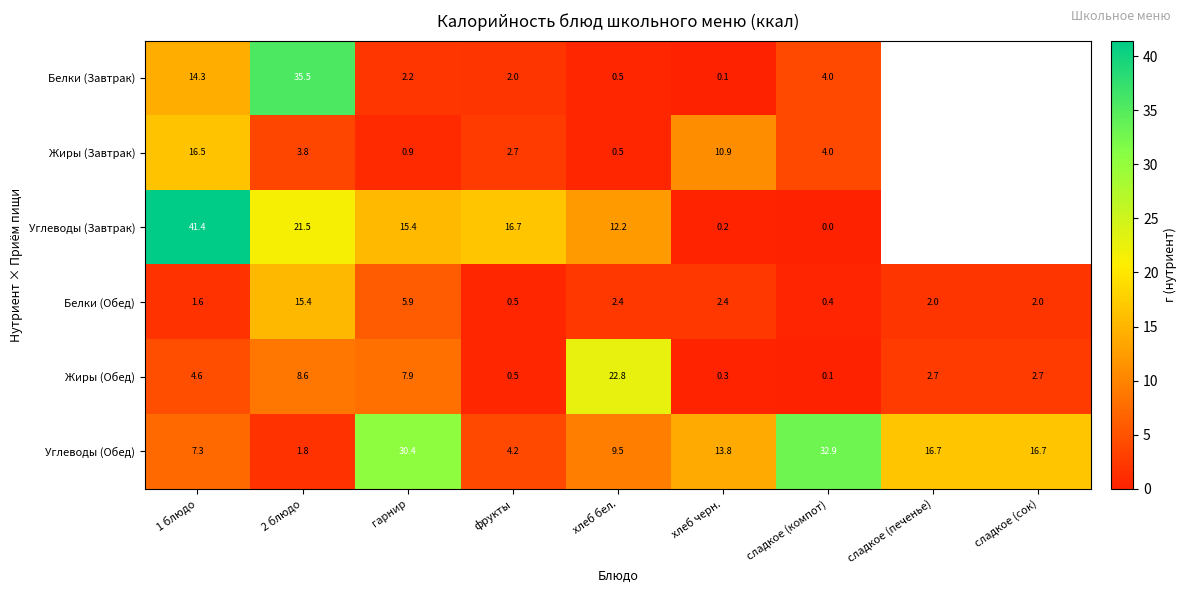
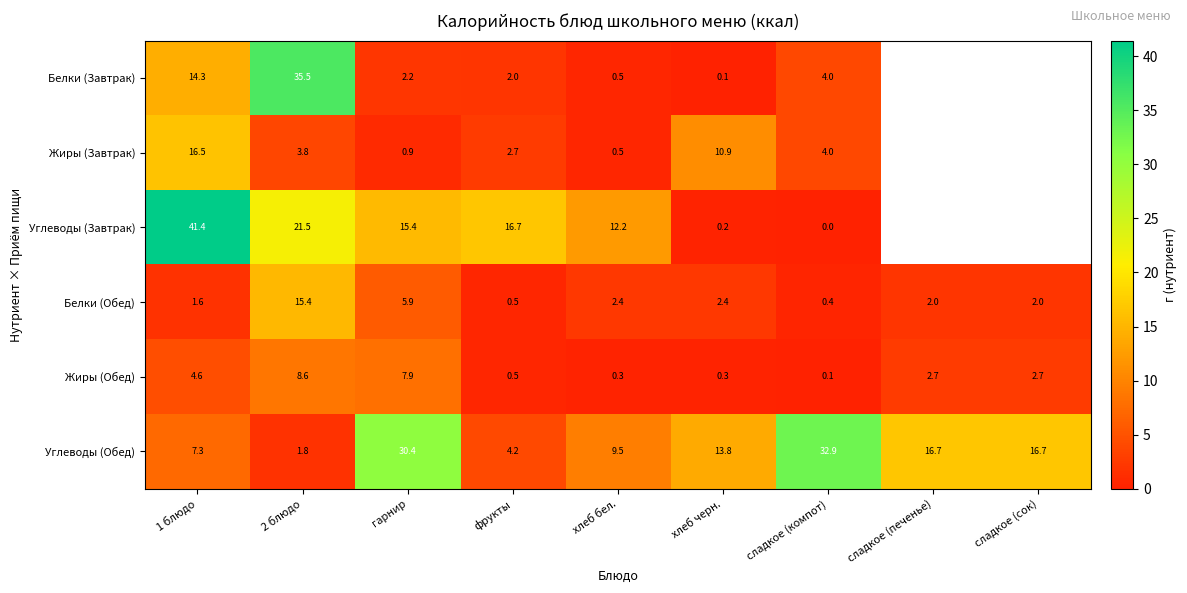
Жиры (Обед), хлеб бел.: 22.8 -> 0.3
